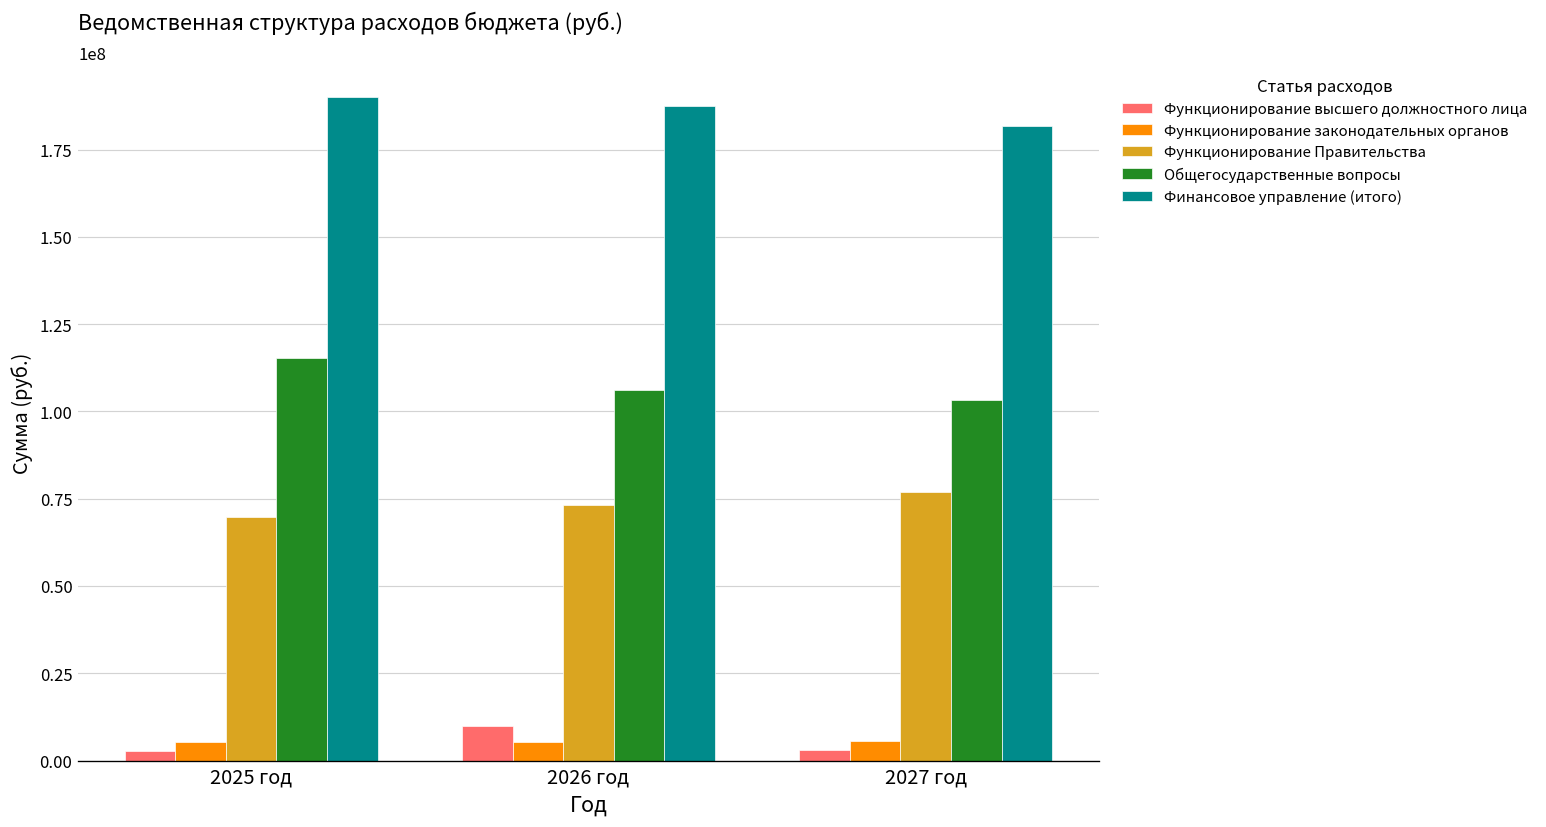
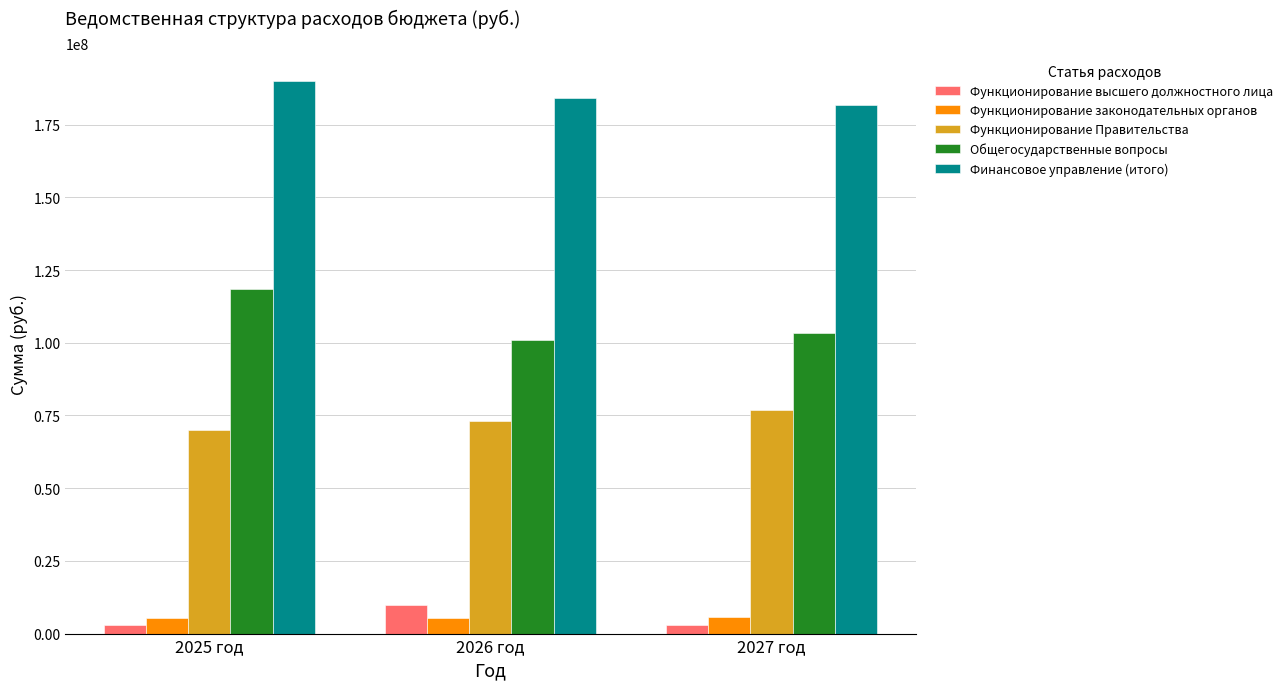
Общегосударственные вопросы, 2025 год: 115000000 -> 118000000
Общегосударственные вопросы, 2026 год: 106000000 -> 101000000
Финансовое управление (итого), 2026 год: 187000000 -> 184000000
